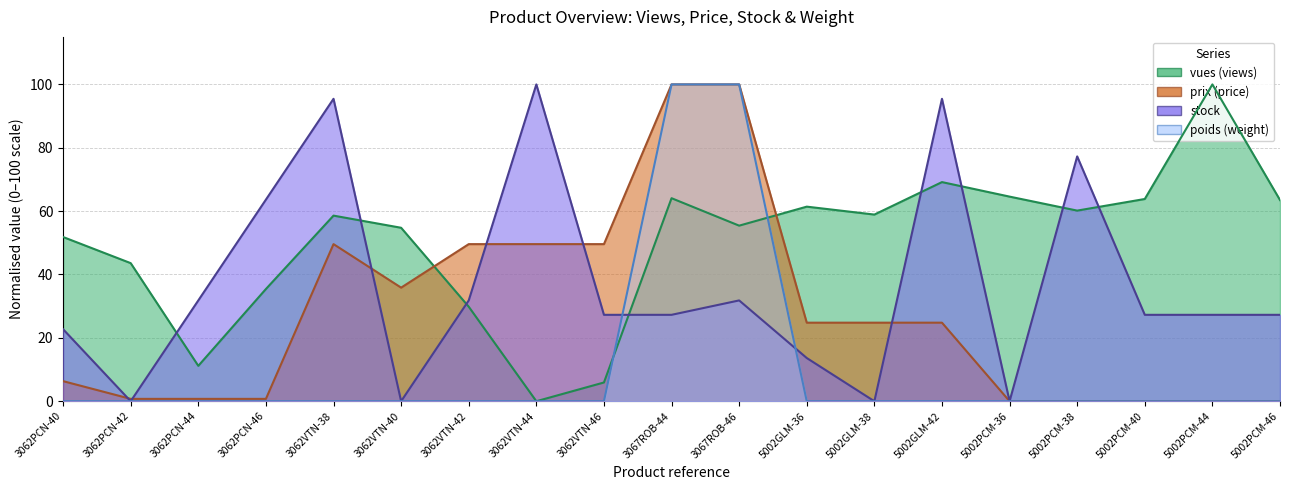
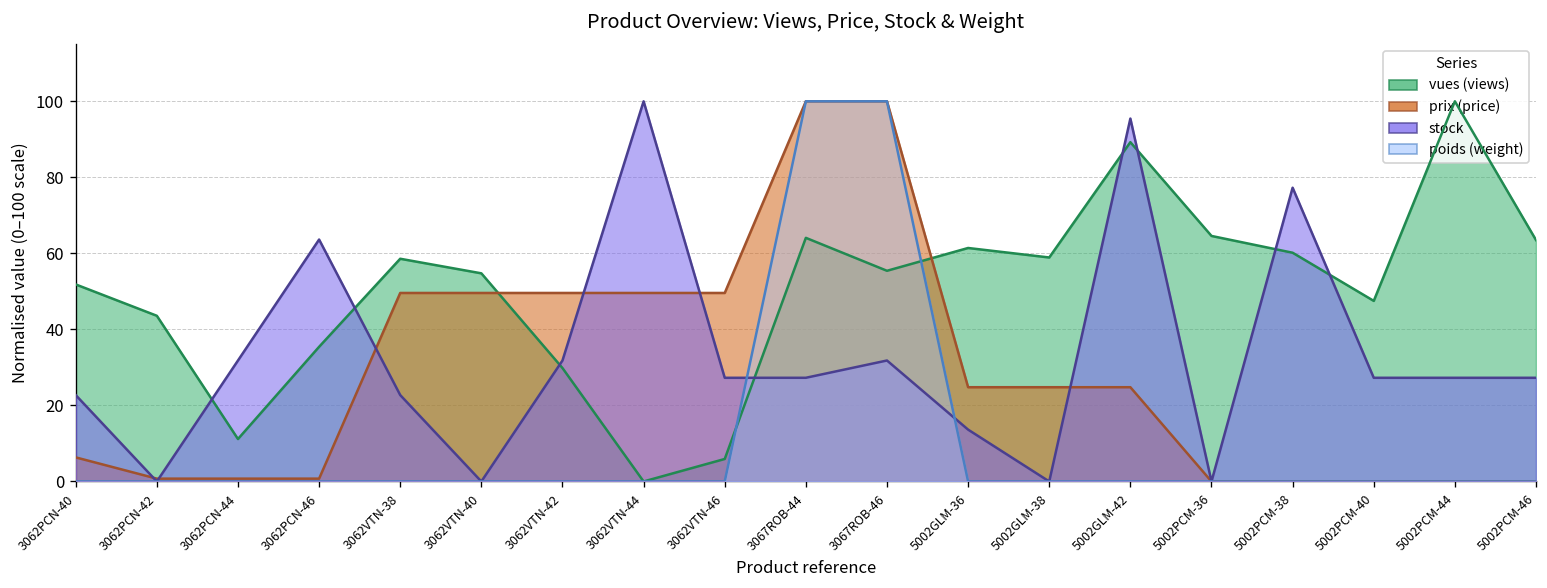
stock, 3062VTN-38: 95 -> 23
prix (price), 3062VTN-40: 36 -> 50
vues (views), 5002GLM-42: 69 -> 89
vues (views), 5002PCM-40: 64 -> 48
